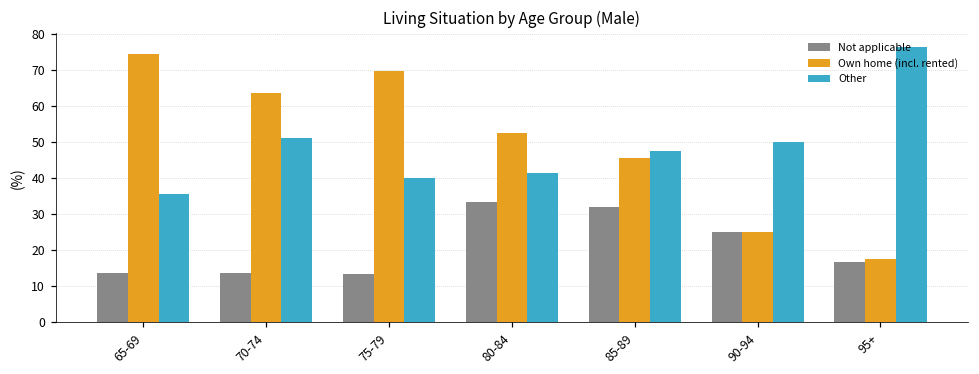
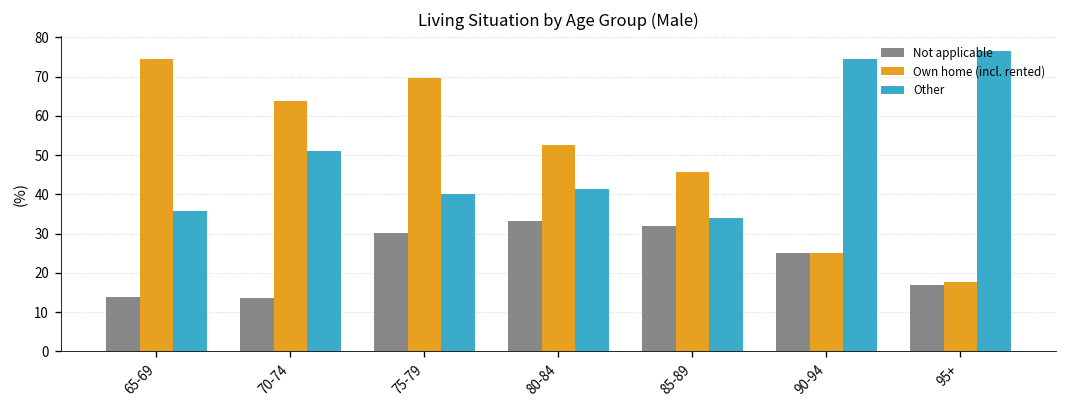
Not applicable, 75-79: 13 -> 30
Other, 85-89: 48 -> 34
Other, 90-94: 50 -> 74
